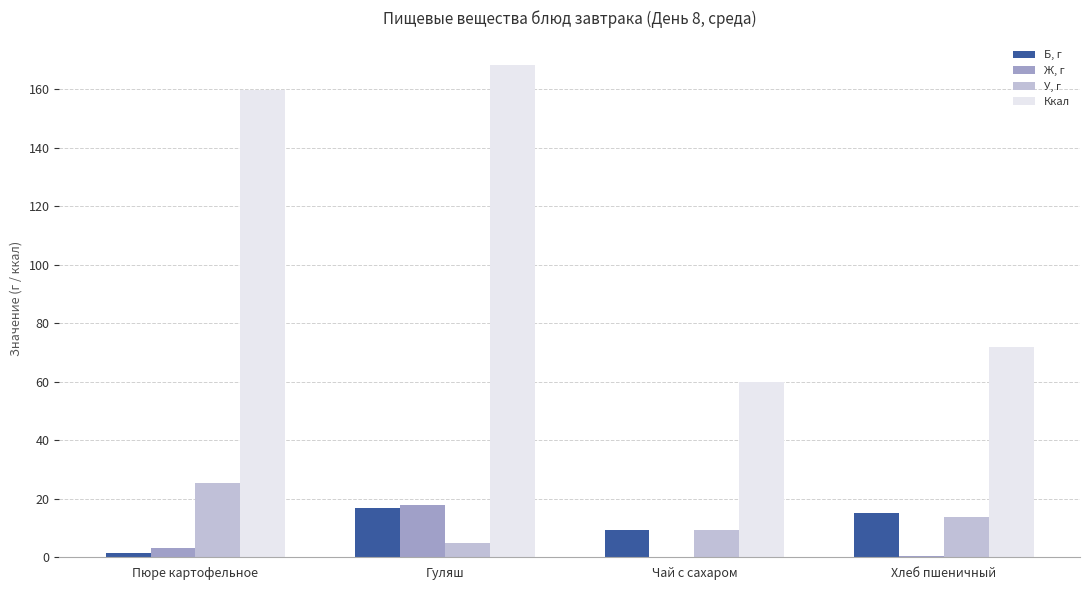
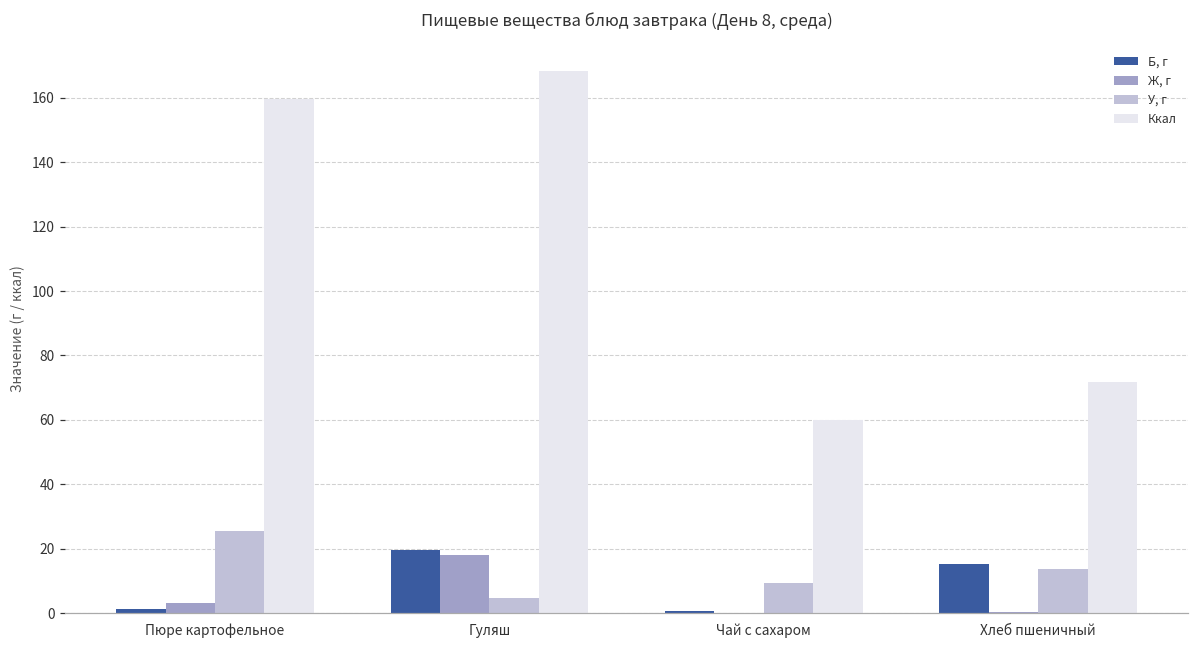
Б, г, Гуляш: 17 -> 20
Б, г, Чай с сахаром: 9 -> 1
